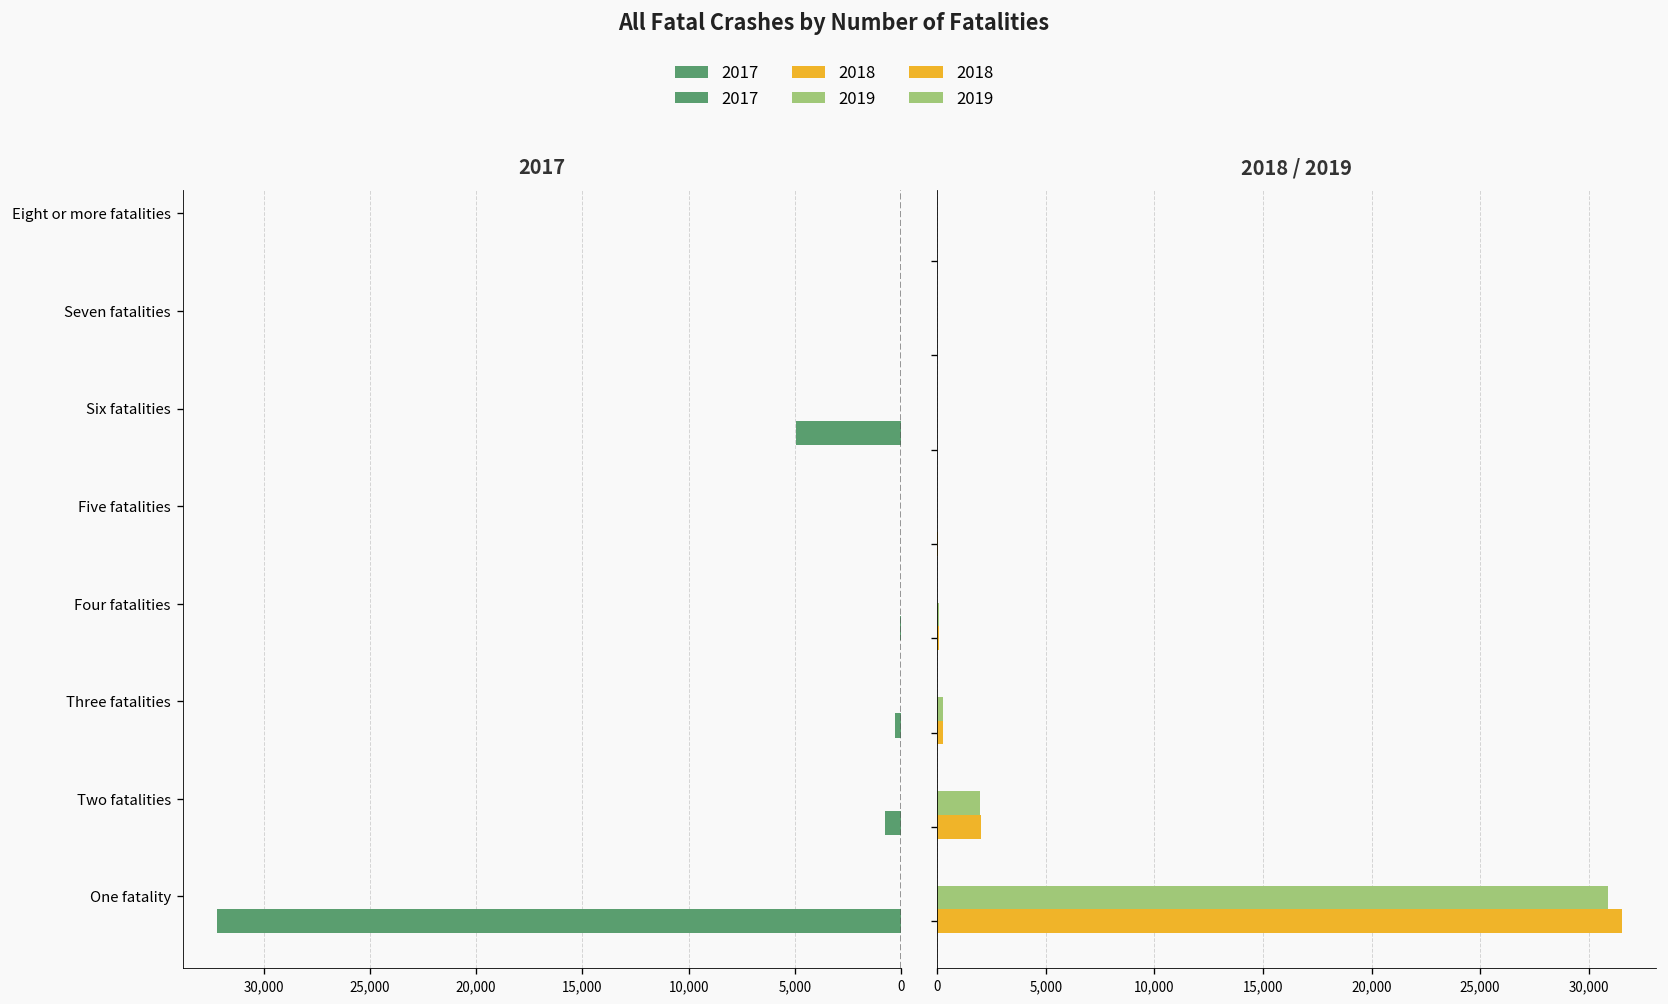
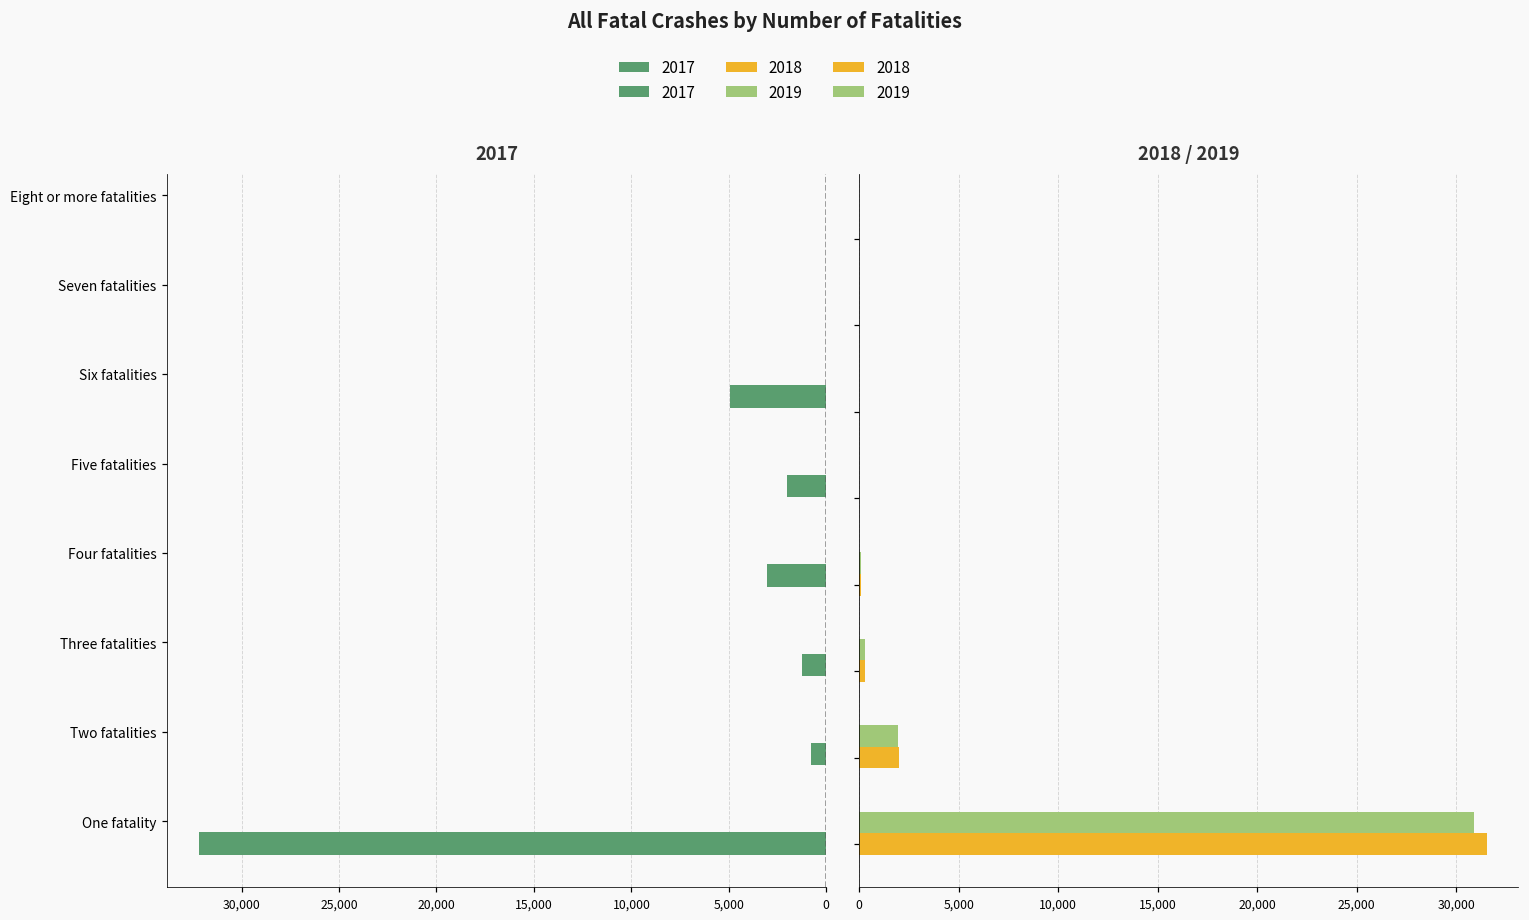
2017, Five fatalities: 0 -> 2,000
2017, Four fatalities: 100 -> 3,000
2017, Three fatalities: 300 -> 1,200
